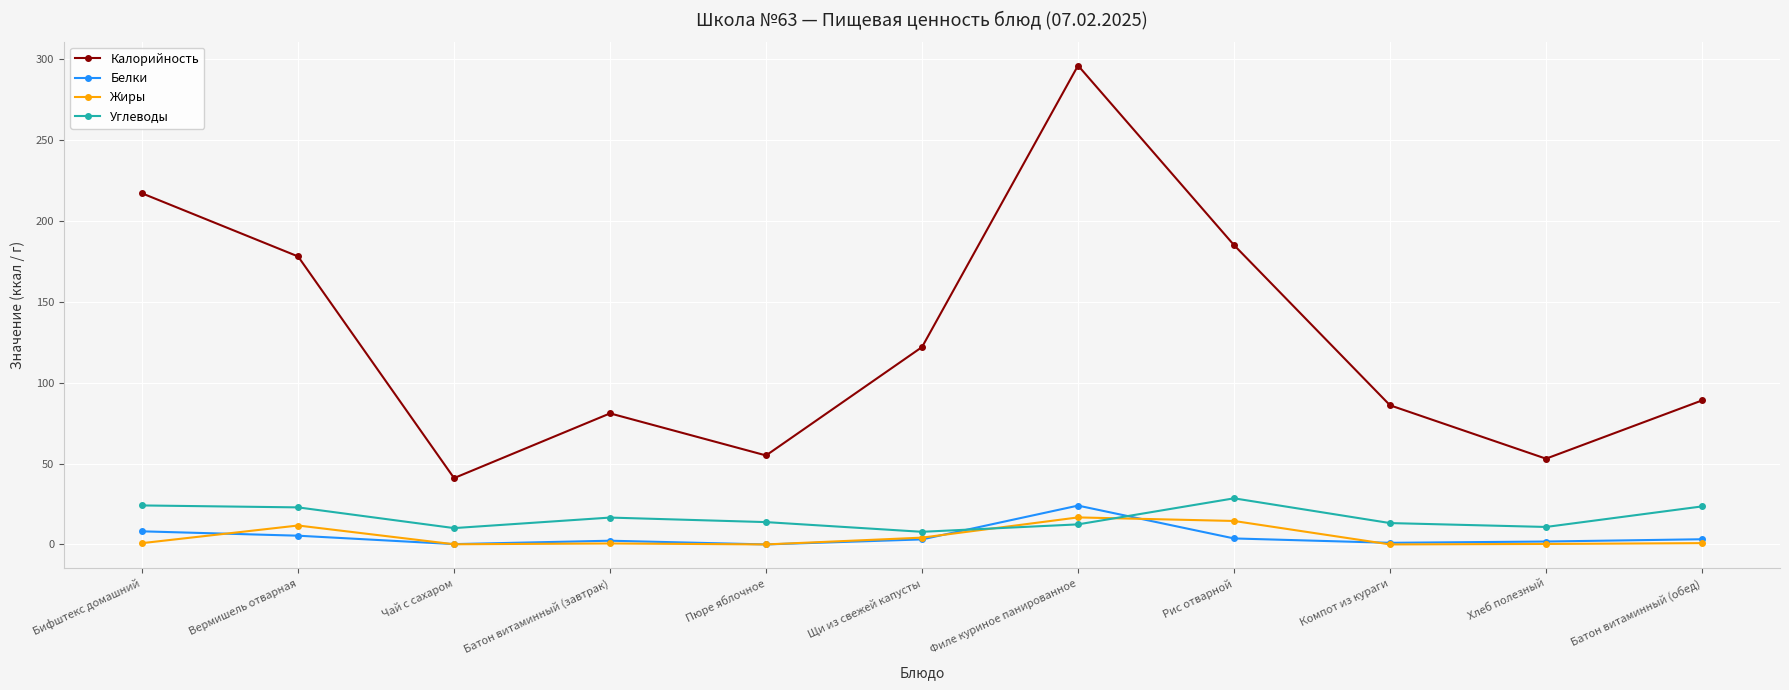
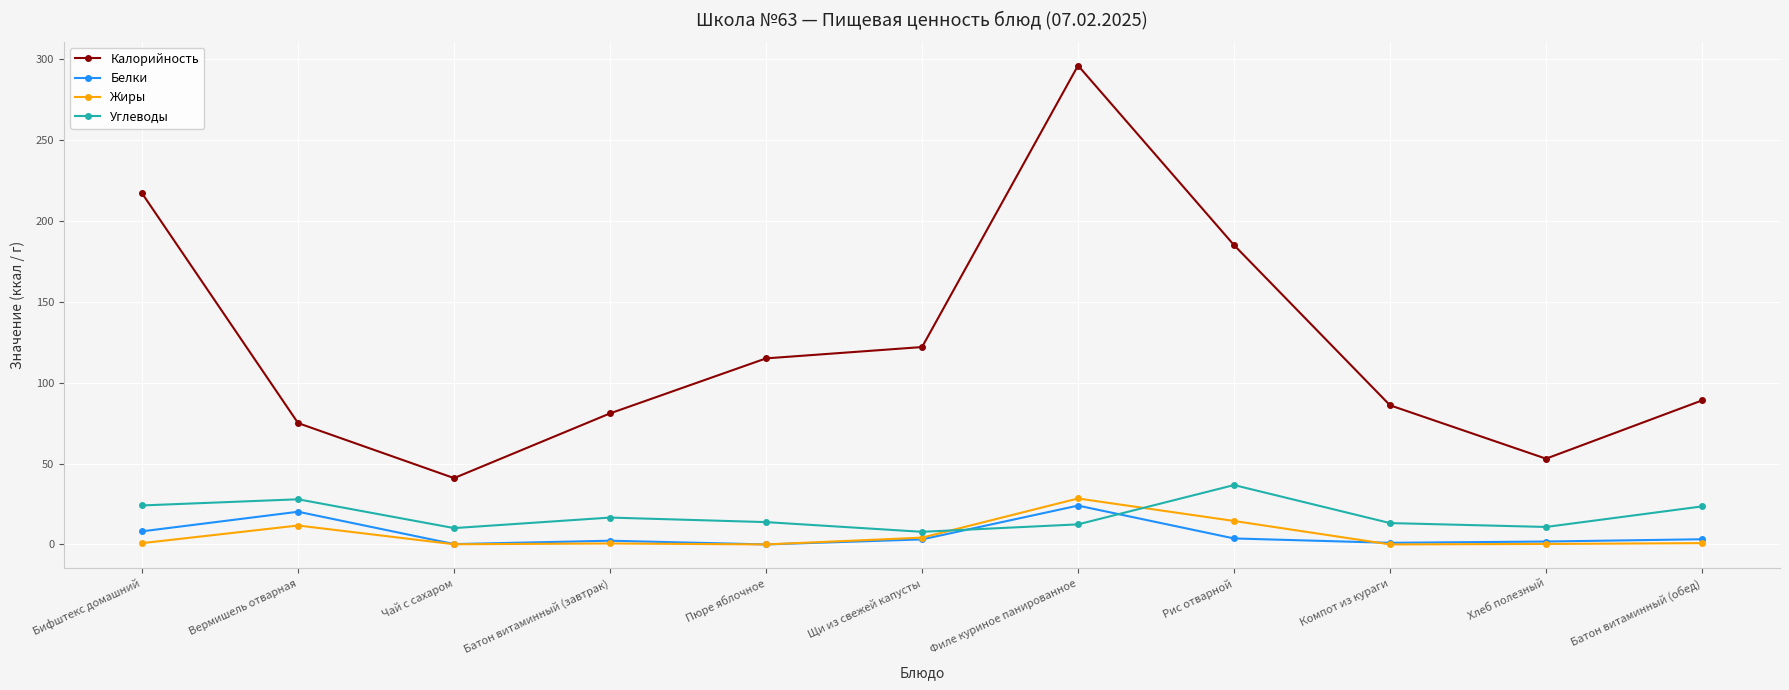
Калорийность, Вермишель отварная: 178 -> 75
Белки, Вермишель отварная: 5 -> 20
Углеводы, Вермишель отварная: 23 -> 28
Калорийность, Пюре яблочное: 55 -> 115
Жиры, Филе куриное панированное: 17 -> 28
Углеводы, Рис отварной: 29 -> 37
